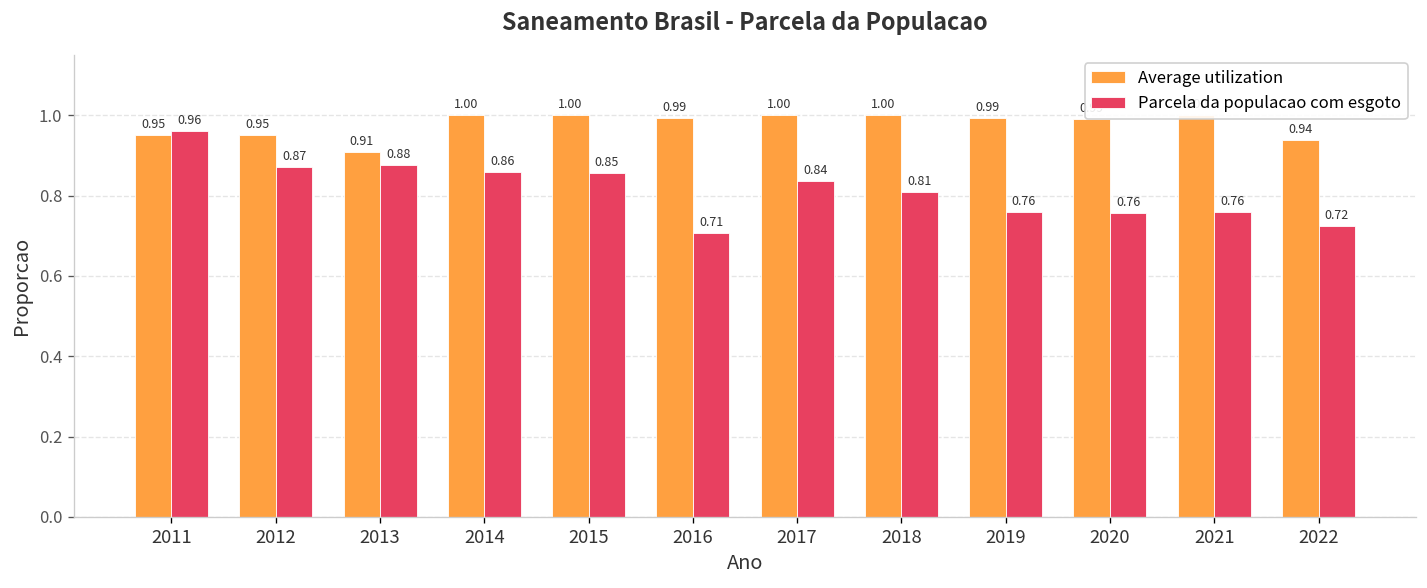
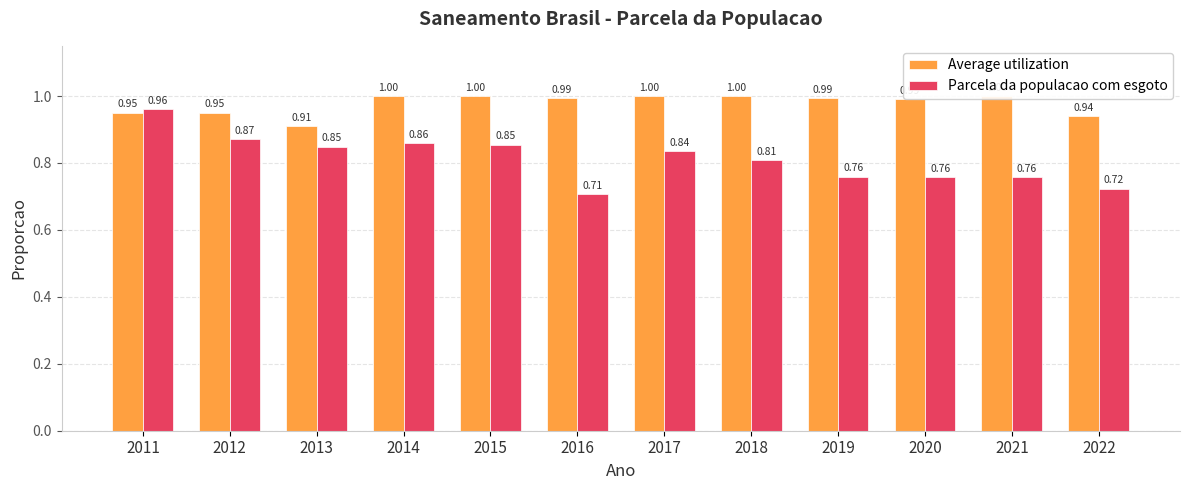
Parcela da populacao com esgoto, 2013: 0.88 -> 0.85
